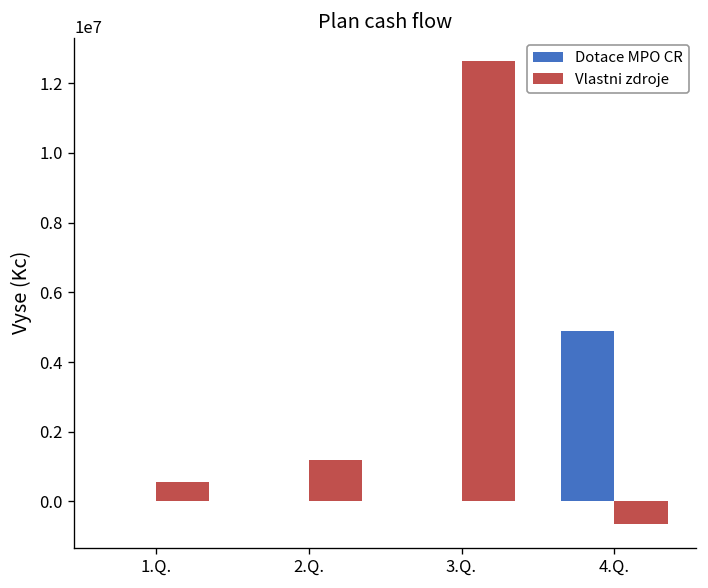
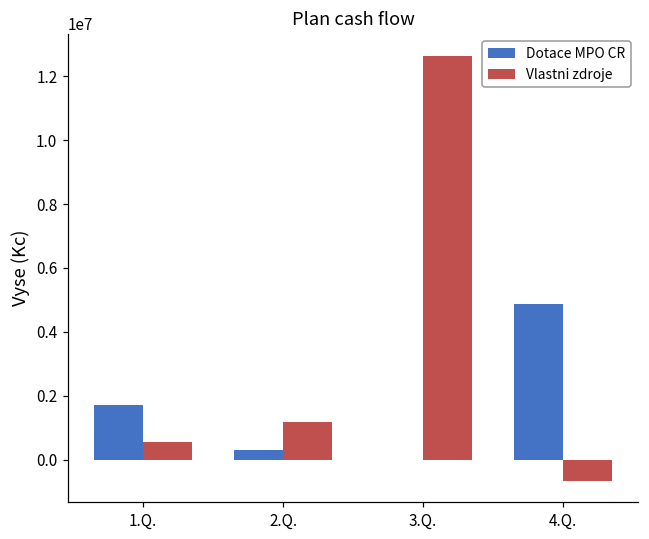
Dotace MPO CR, 1.Q.: 0 -> 1700000
Dotace MPO CR, 2.Q.: 0 -> 300000
